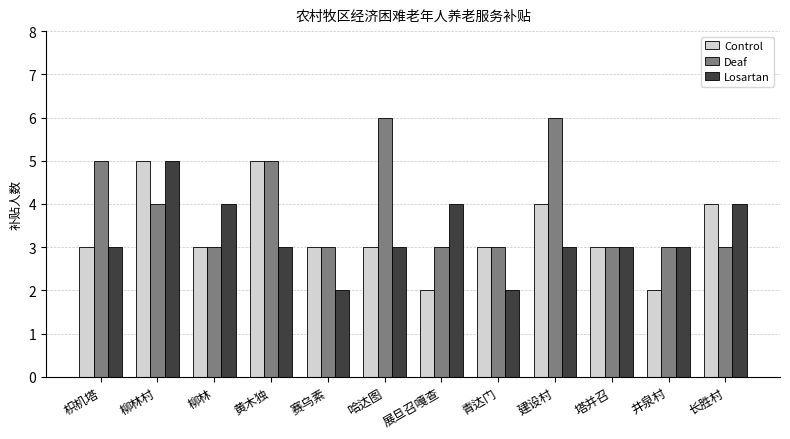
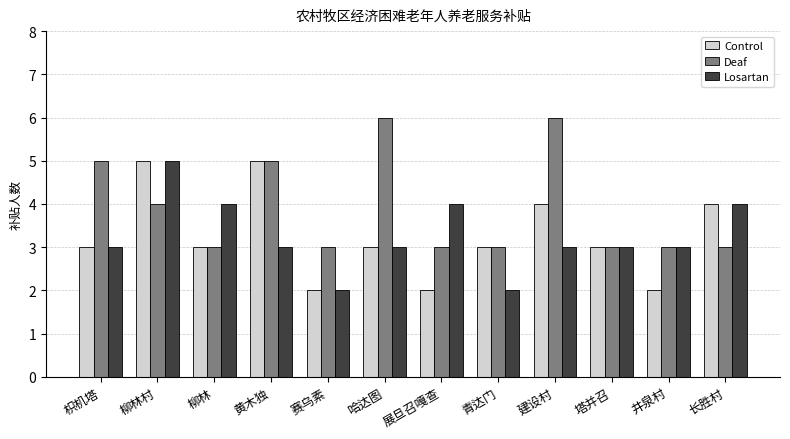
Control, 赛乌素: 3 -> 2
